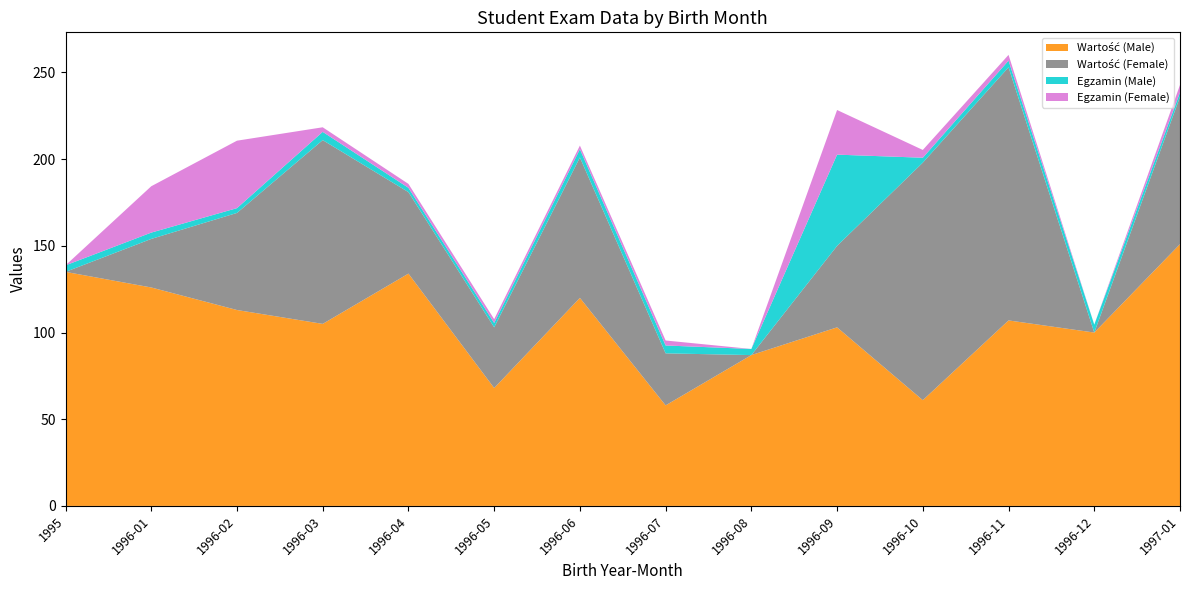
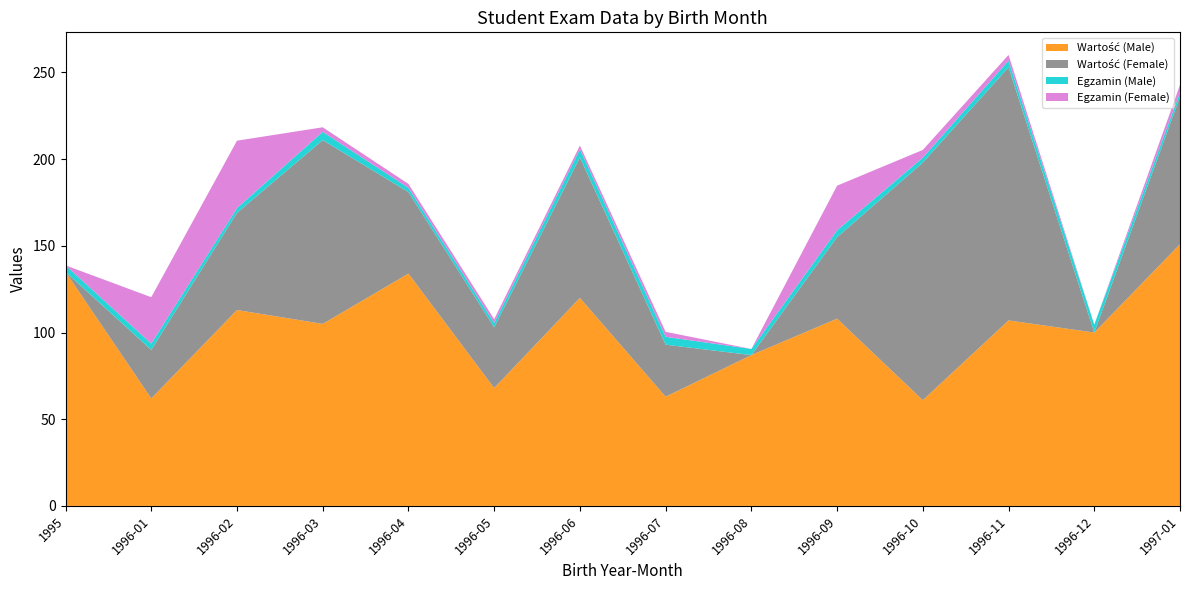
Wartość (Male), 1996-01: 126 -> 62
Wartość (Male), 1996-07: 58 -> 63
Wartość (Male), 1996-09: 103 -> 108
Egzamin (Male), 1996-09: 53 -> 4
